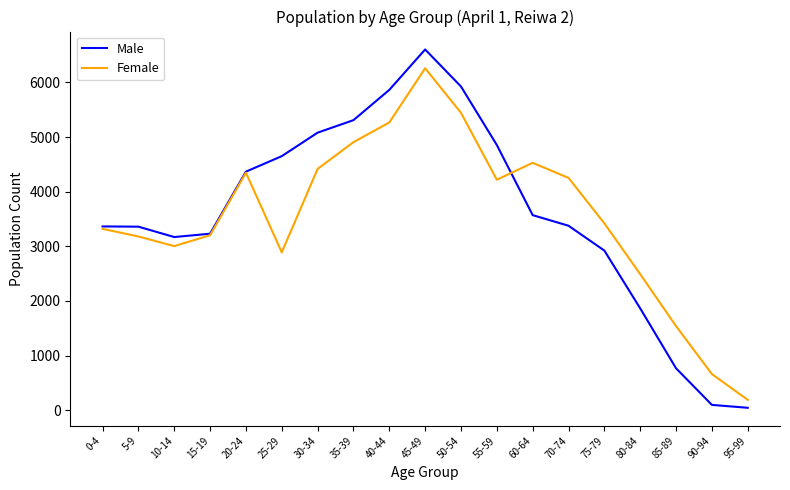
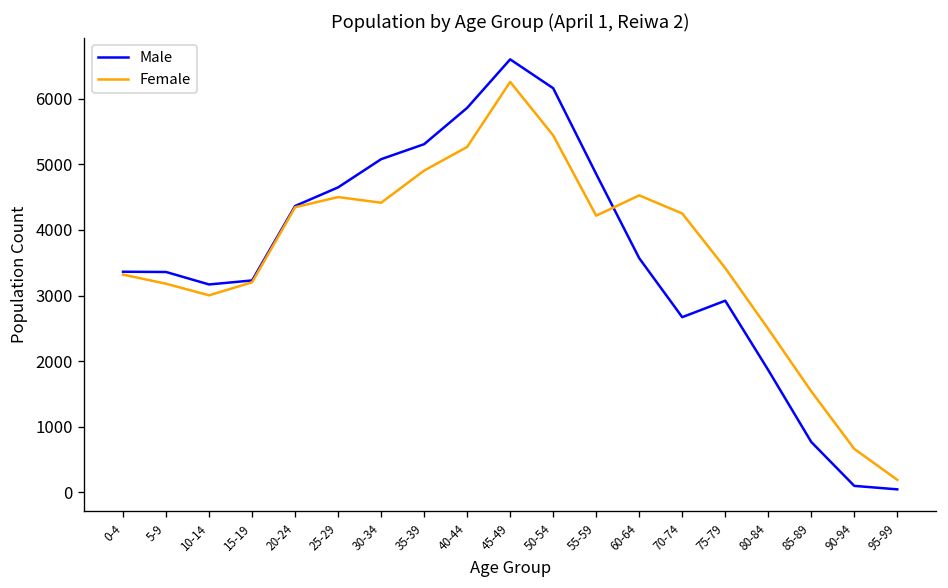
Female, 25-29: 2900 -> 4500
Male, 50-54: 5900 -> 6200
Male, 70-74: 3400 -> 2700
